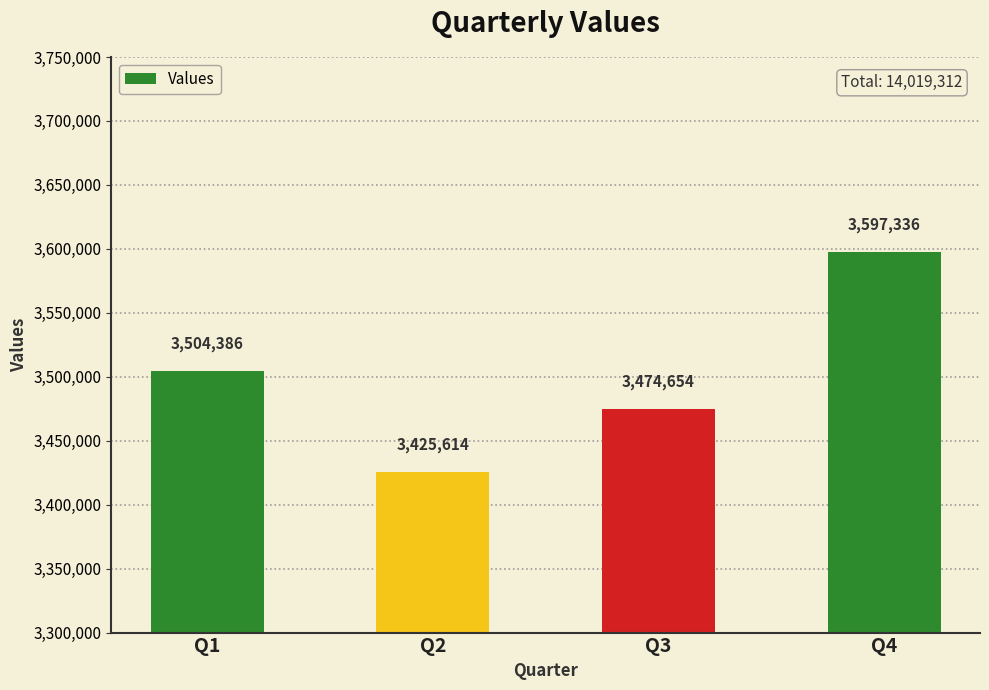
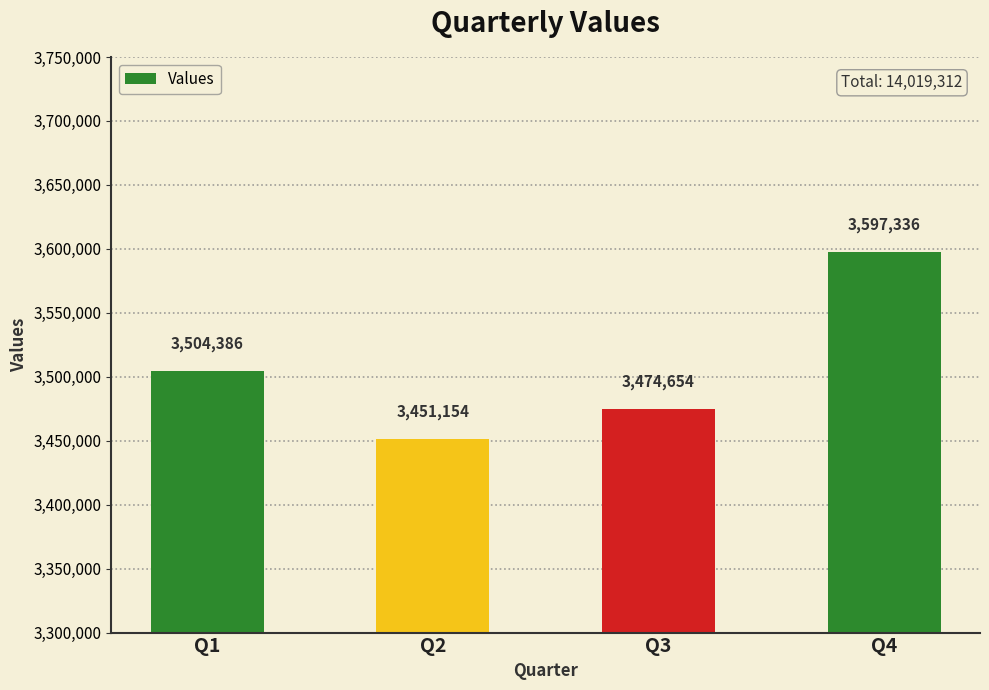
Q2: 3,425,614 -> 3,451,154
